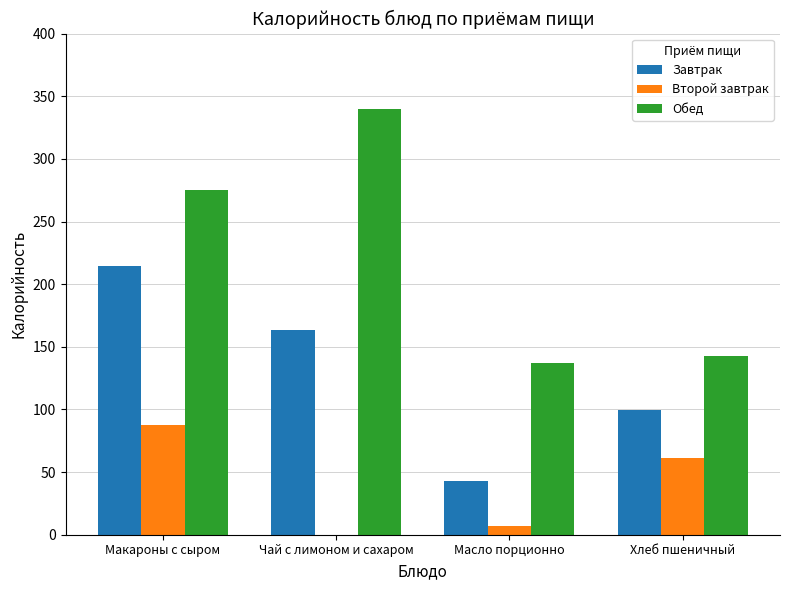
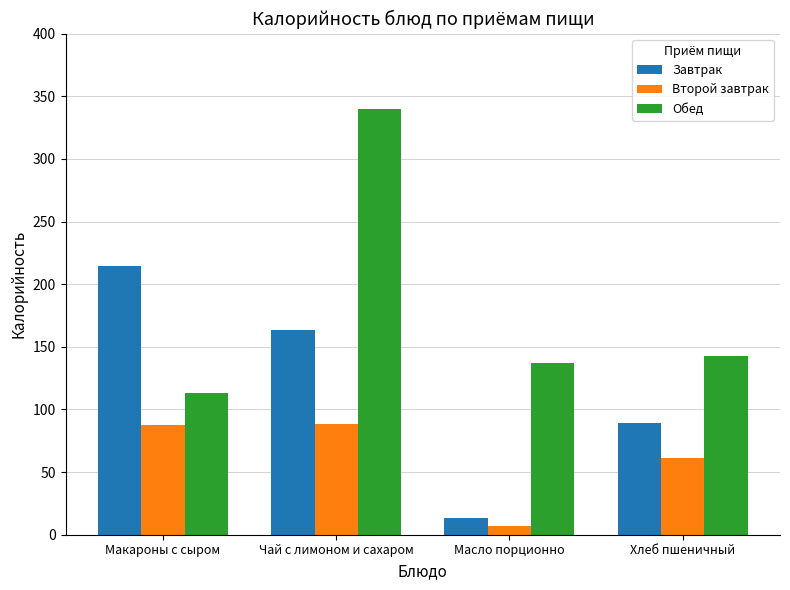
Обед, Макароны с сыром: 275 -> 113
Второй завтрак, Чай с лимоном и сахаром: 0 -> 88
Завтрак, Масло порционно: 43 -> 14
Завтрак, Хлеб пшеничный: 99 -> 89
